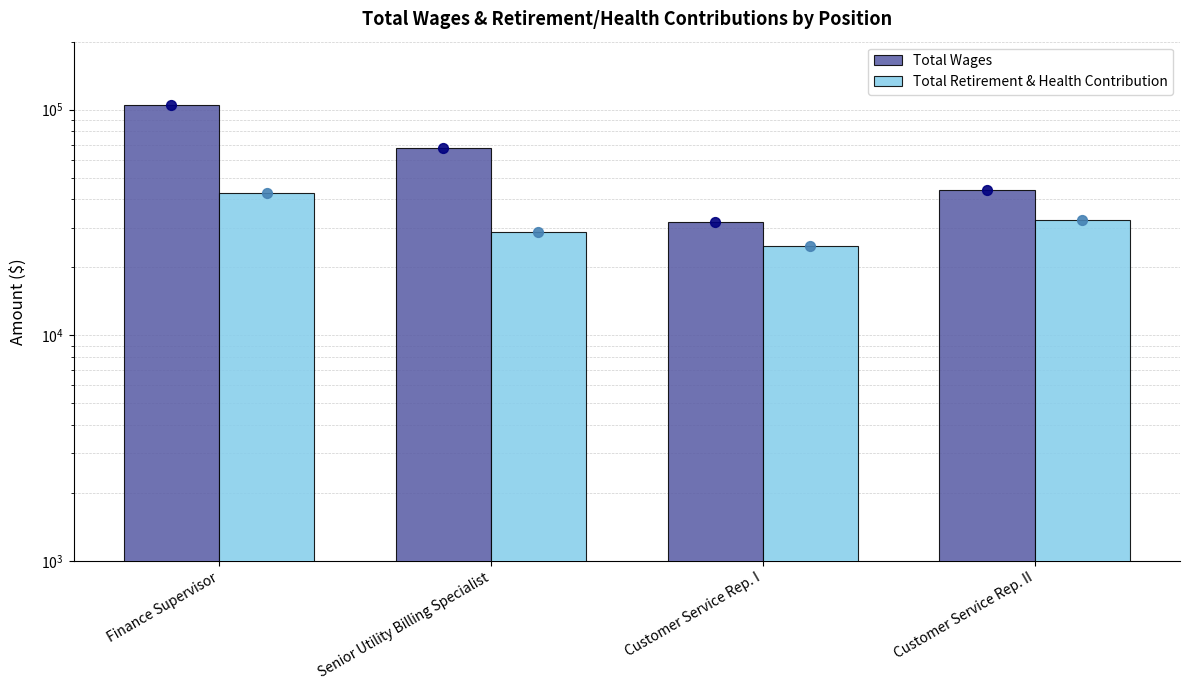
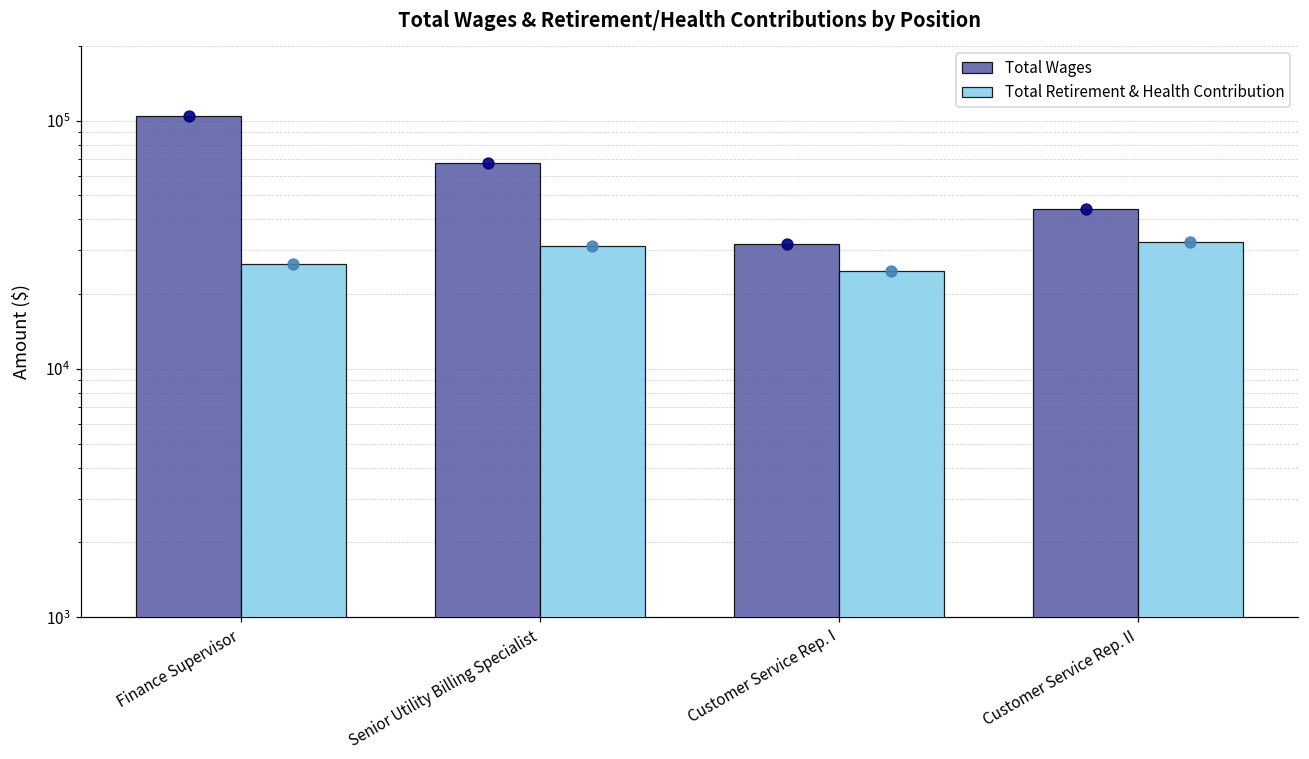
Total Retirement & Health Contribution, Finance Supervisor: 43000 -> 26000
Total Retirement & Health Contribution, Senior Utility Billing Specialist: 29000 -> 31000
